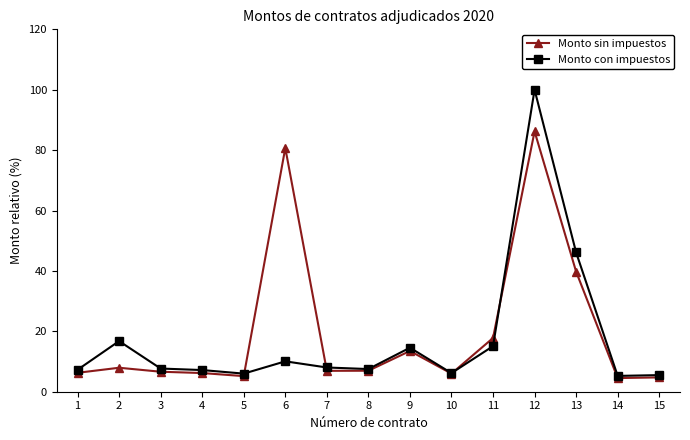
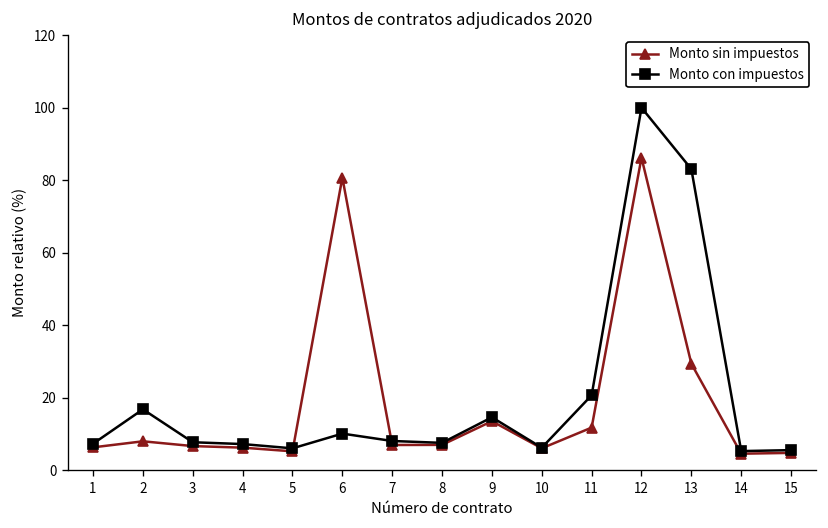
Monto sin impuestos, 11: 18 -> 12
Monto con impuestos, 11: 15 -> 21
Monto sin impuestos, 13: 40 -> 29
Monto con impuestos, 13: 46 -> 83
